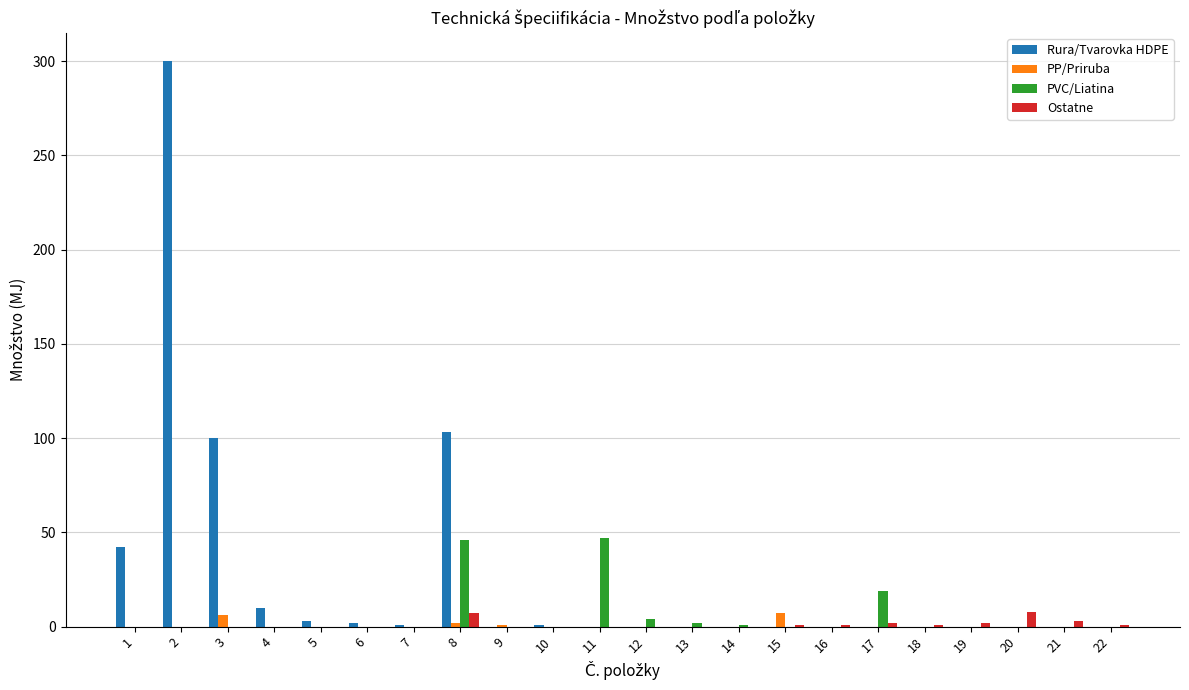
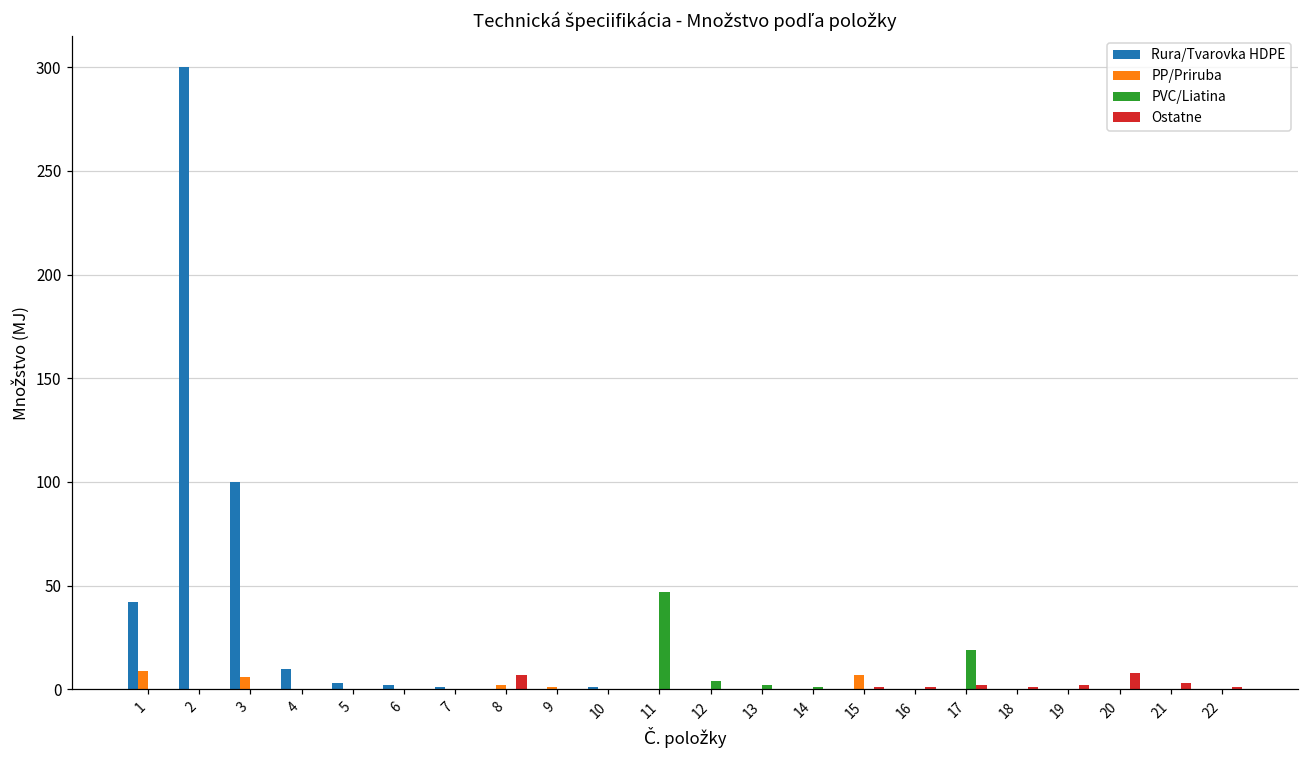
PP/Priruba, 1: 0 -> 9
Rura/Tvarovka HDPE, 8: 103 -> 0
PVC/Liatina, 8: 46 -> 0
